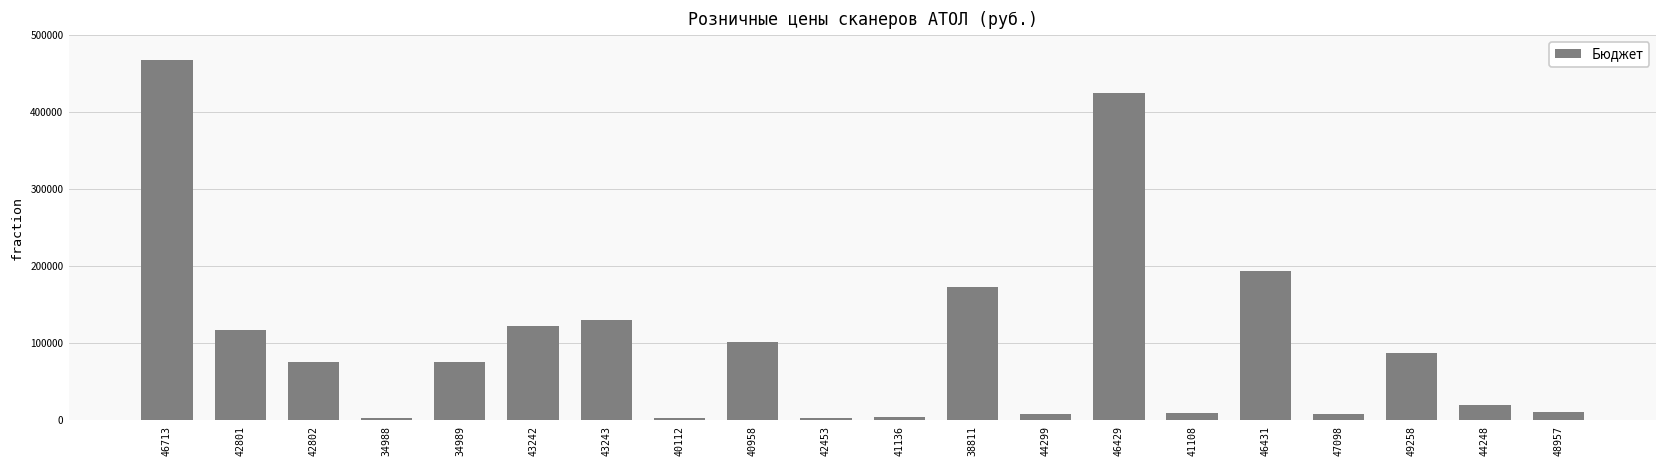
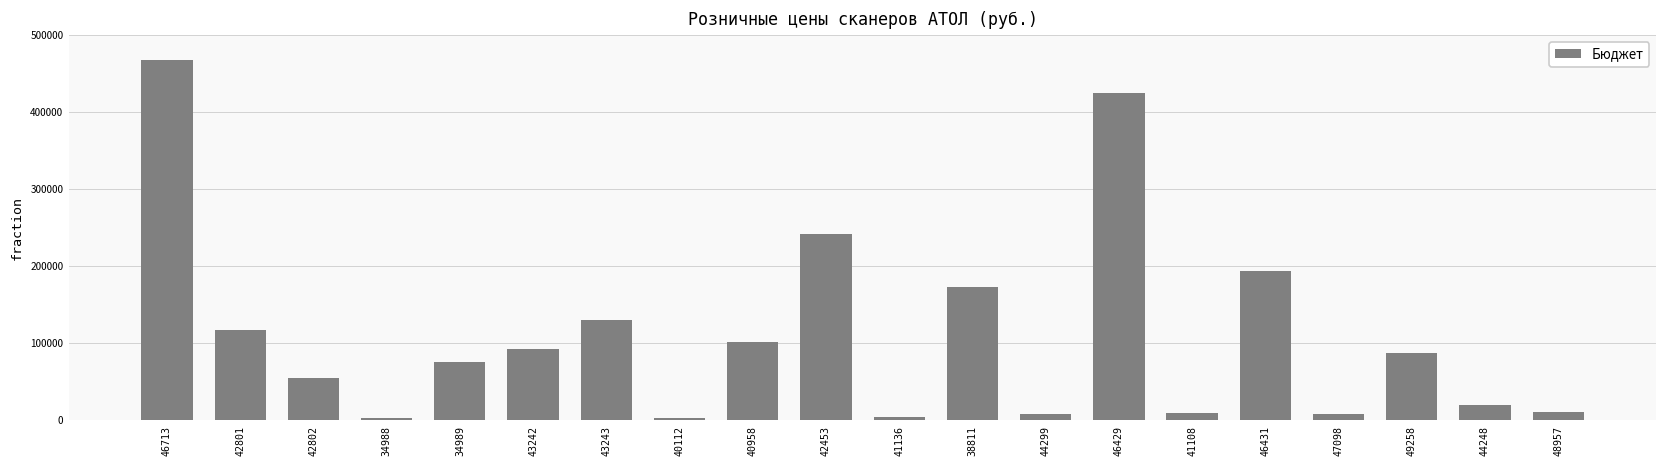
42802: 80000 -> 50000
43242: 120000 -> 90000
42453: 0 -> 240000
